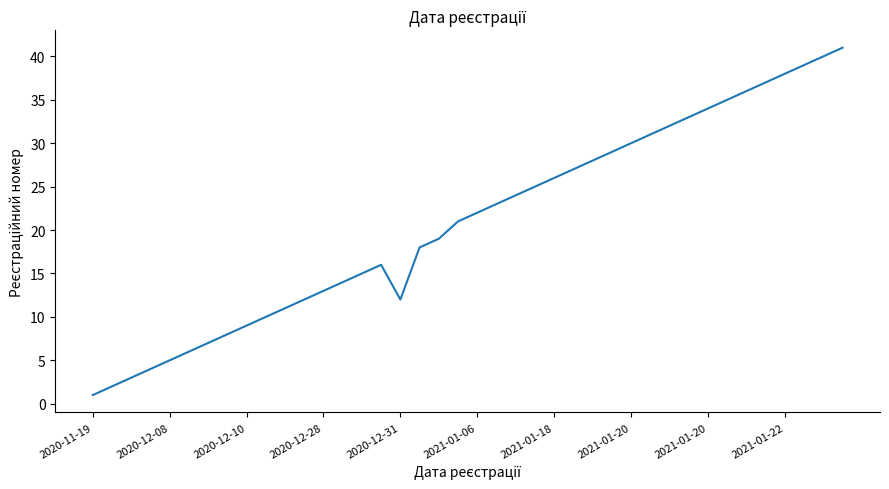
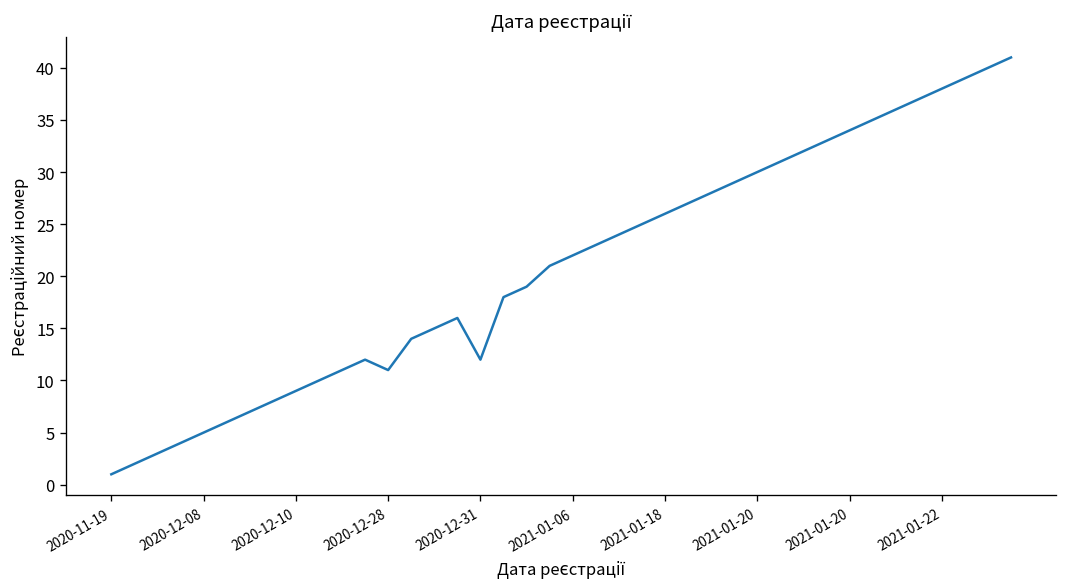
2020-12-28: 13 -> 11
